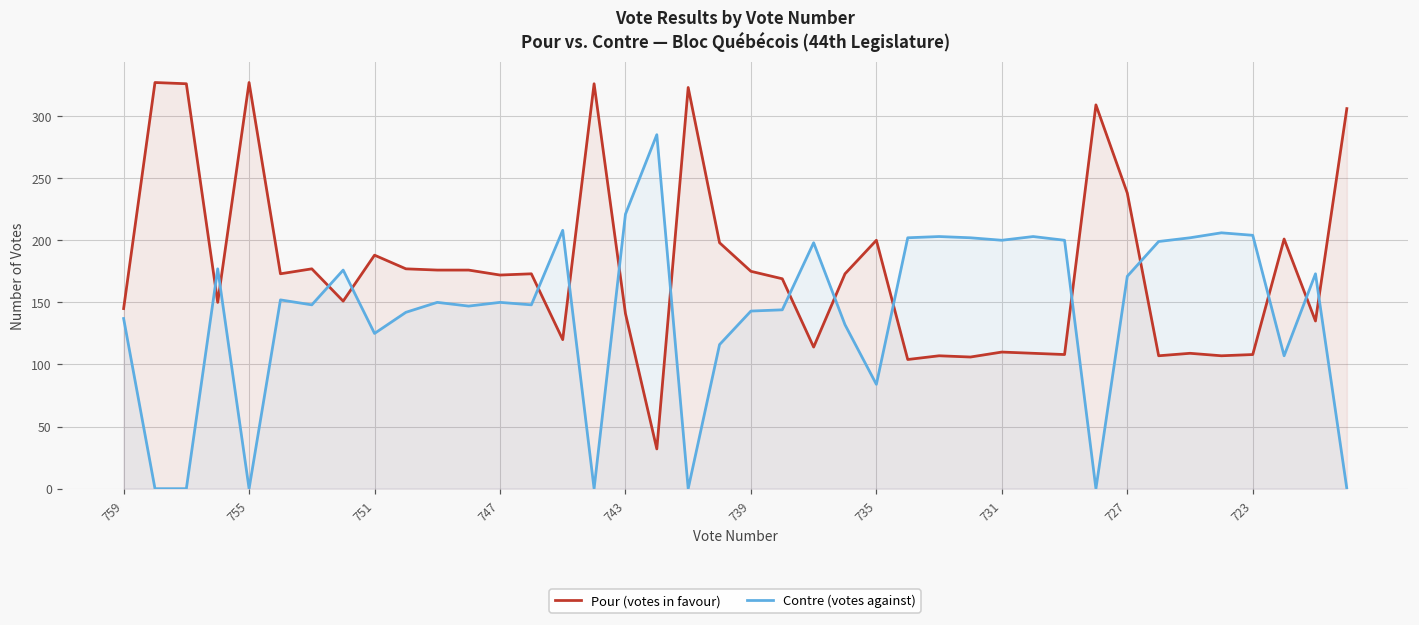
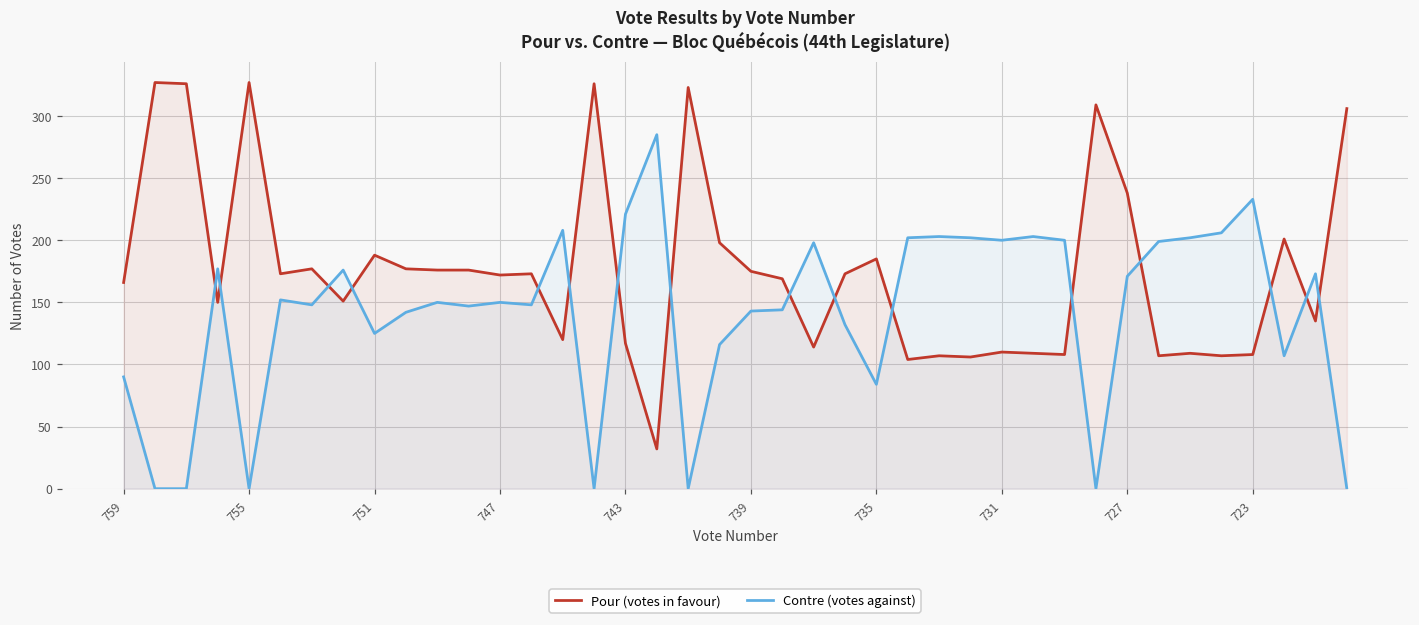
Pour (votes in favour), 759: 145 -> 166
Contre (votes against), 759: 137 -> 90
Pour (votes in favour), 743: 141 -> 117
Pour (votes in favour), 735: 200 -> 185
Contre (votes against), 723: 204 -> 233
